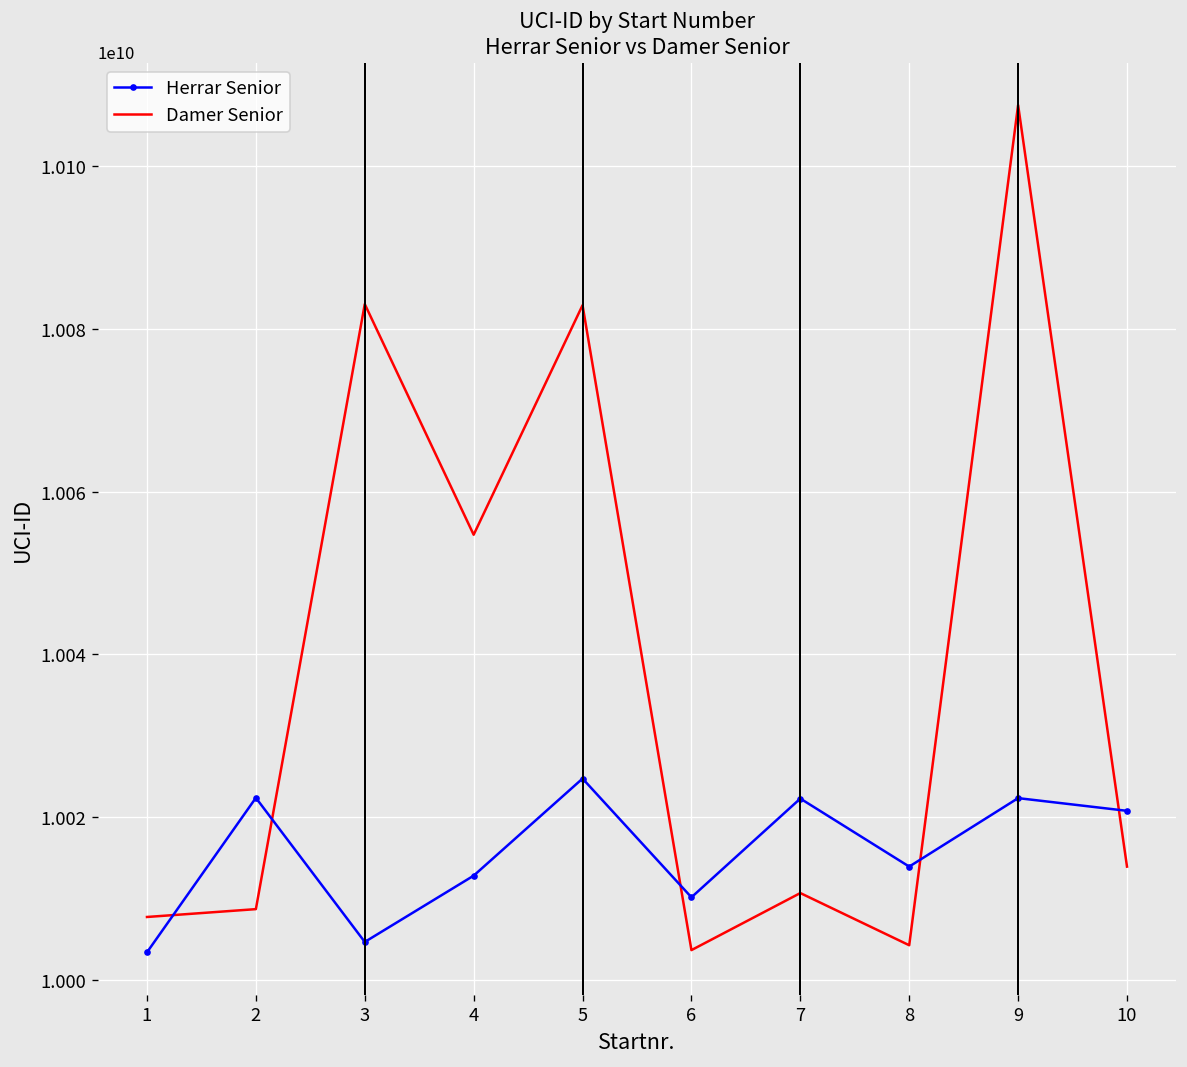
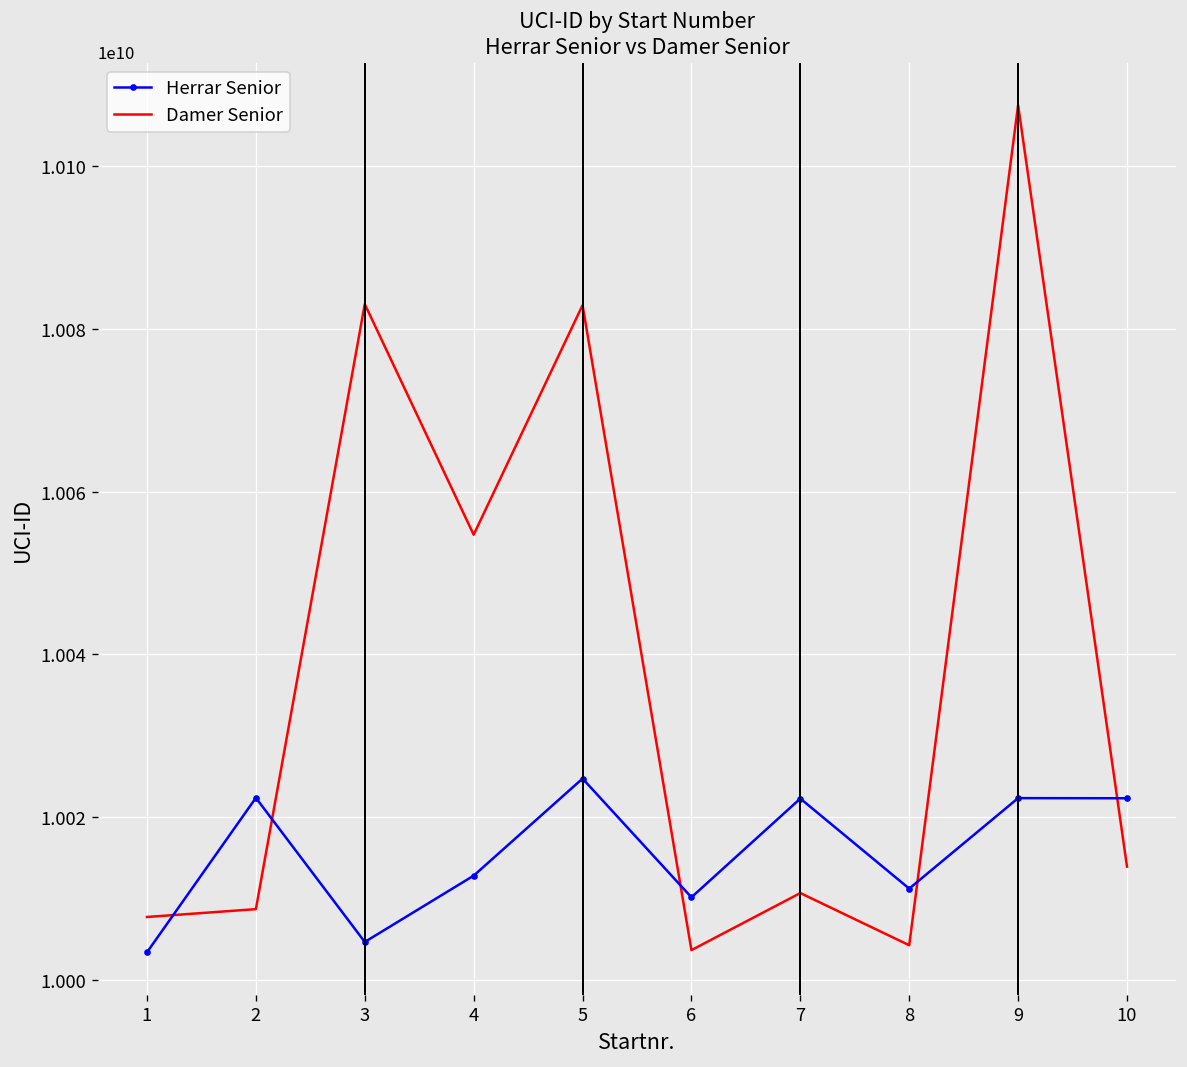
Herrar Senior, 8: 10014000000 -> 10011000000
Herrar Senior, 10: 10021000000 -> 10022000000
